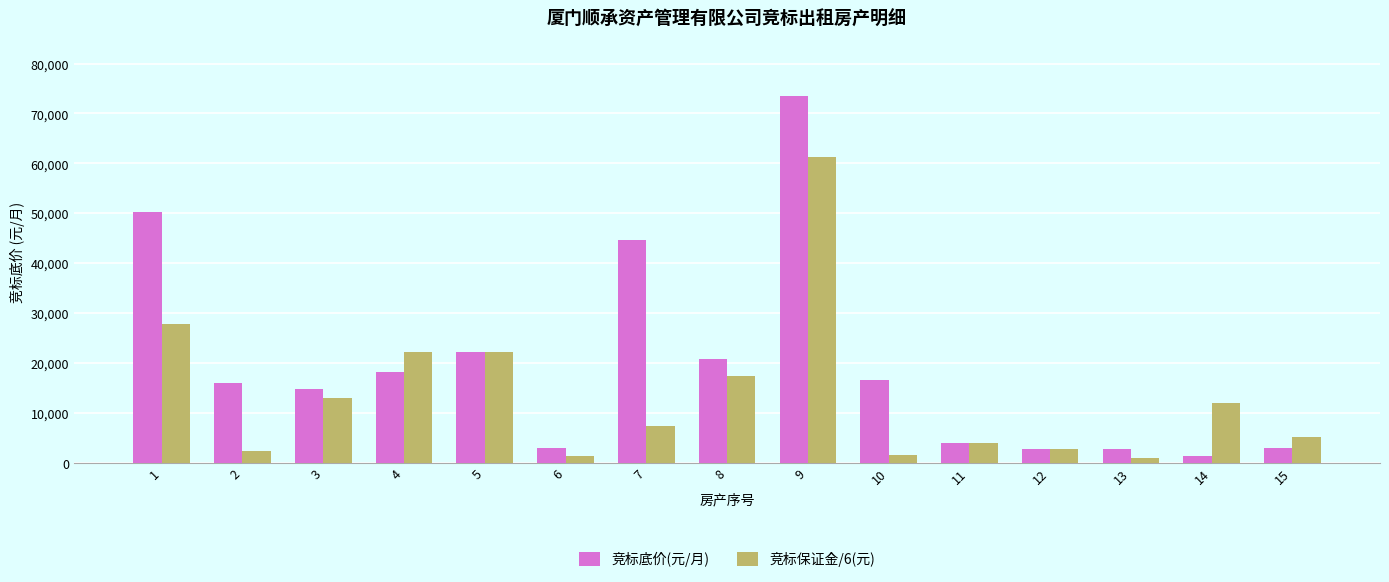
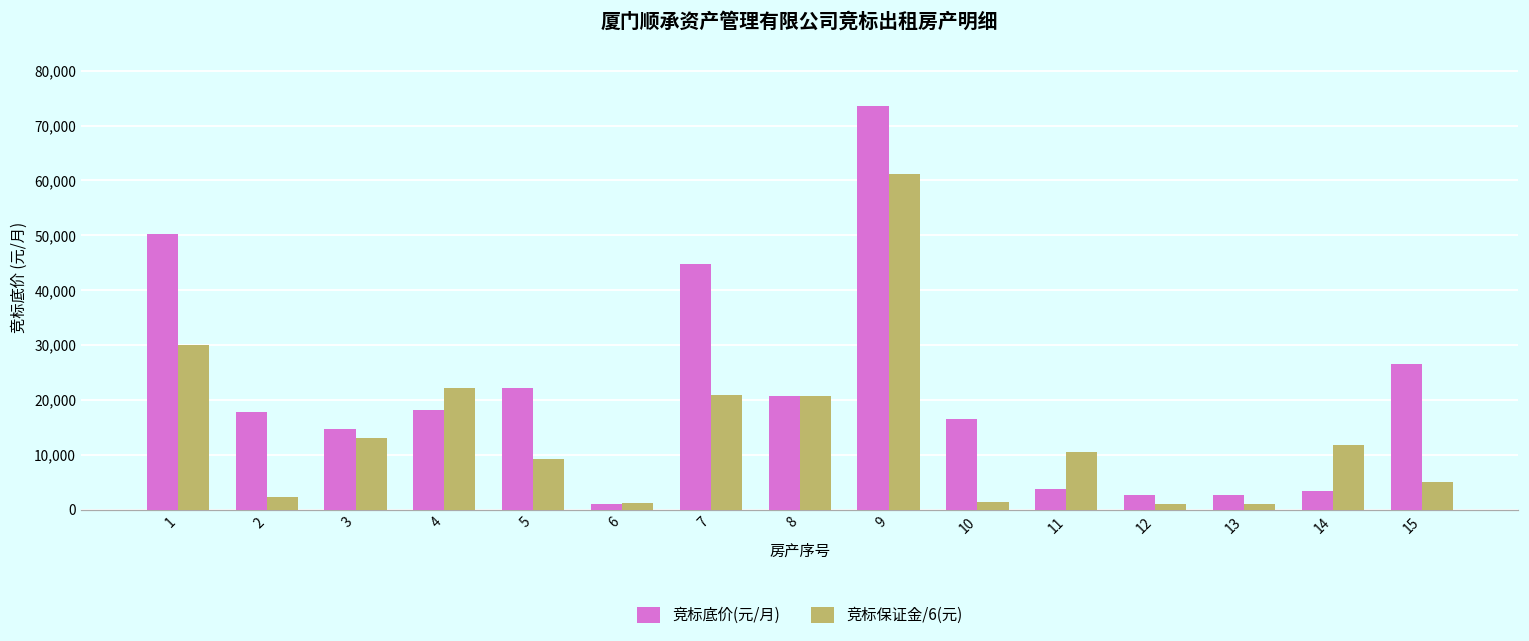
竞标保证金/6(元), 1: 28,000 -> 30,000
竞标底价(元/月), 2: 16,000 -> 18,000
竞标保证金/6(元), 5: 22,000 -> 9,000
竞标底价(元/月), 6: 3,000 -> 1,000
竞标保证金/6(元), 7: 7,000 -> 21,000
竞标保证金/6(元), 8: 17,000 -> 21,000
竞标保证金/6(元), 11: 4,000 -> 11,000
竞标保证金/6(元), 12: 3,000 -> 1,000
竞标底价(元/月), 14: 1,000 -> 4,000
竞标底价(元/月), 15: 3,000 -> 27,000
